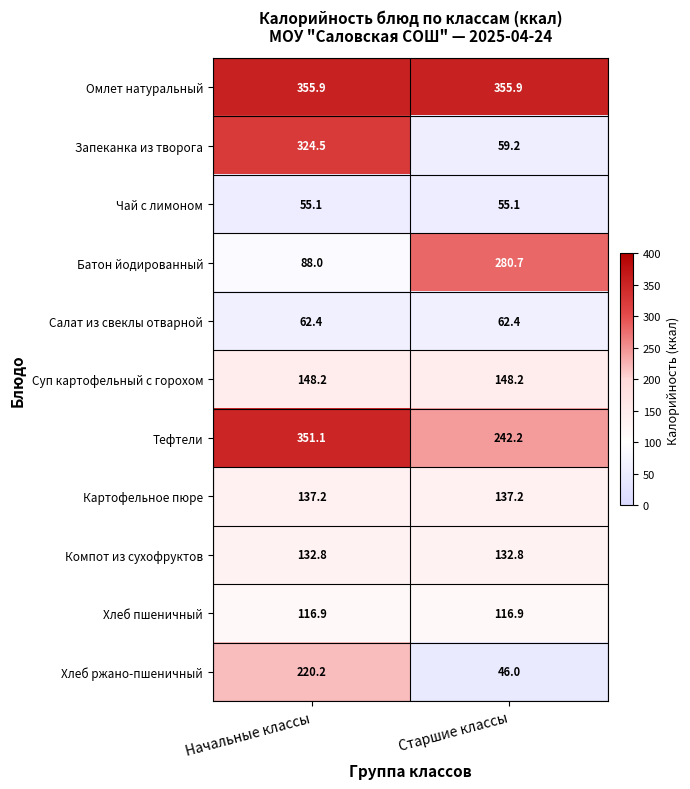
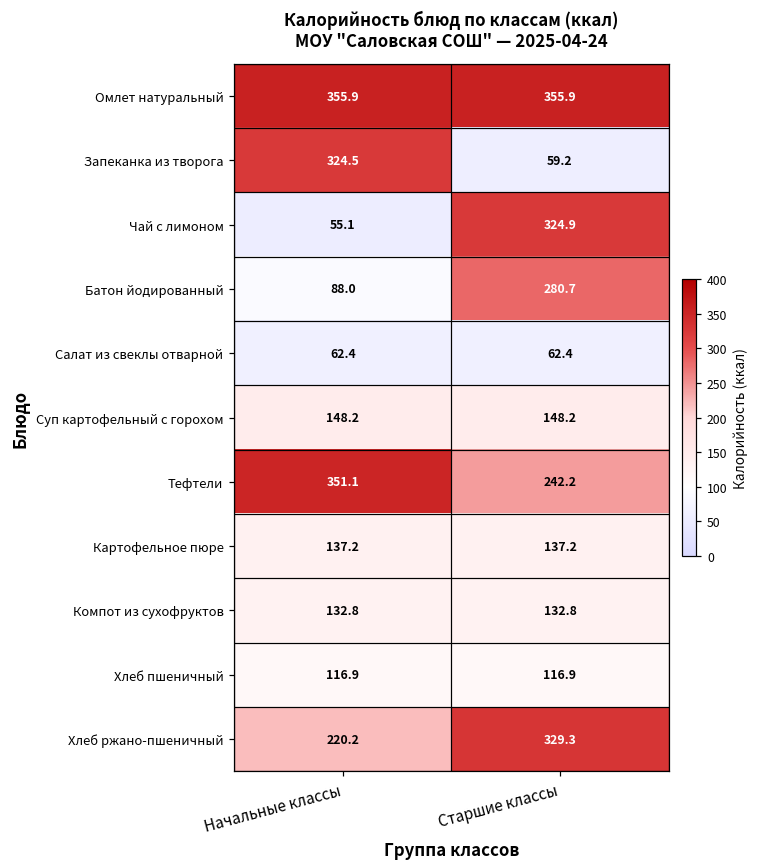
Чай с лимоном, Старшие классы: 55.1 -> 324.9
Хлеб ржано-пшеничный, Старшие классы: 46.0 -> 329.3
